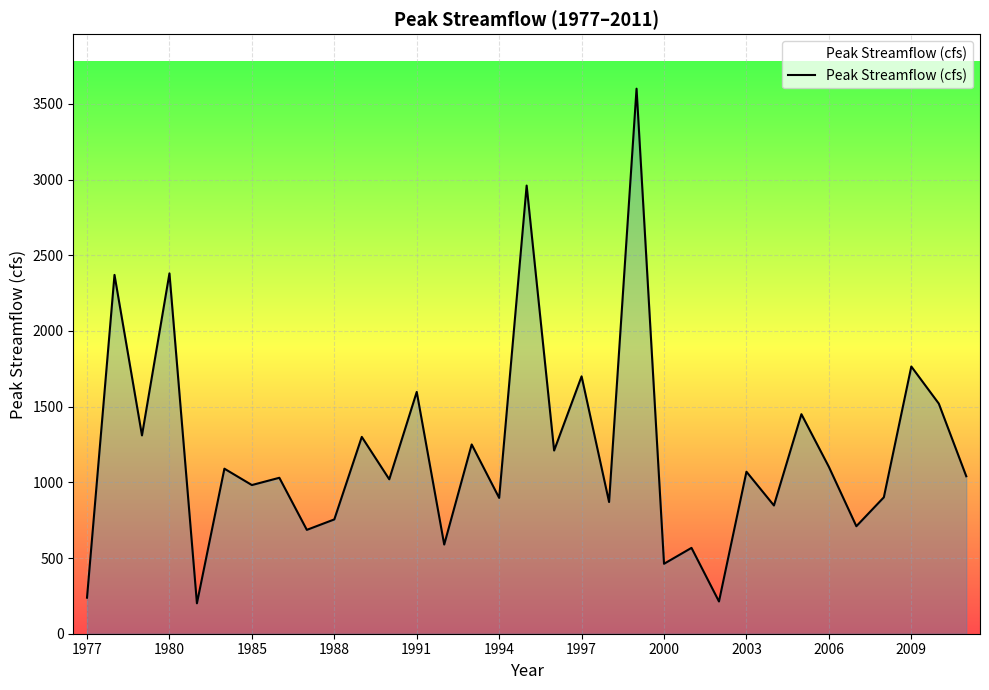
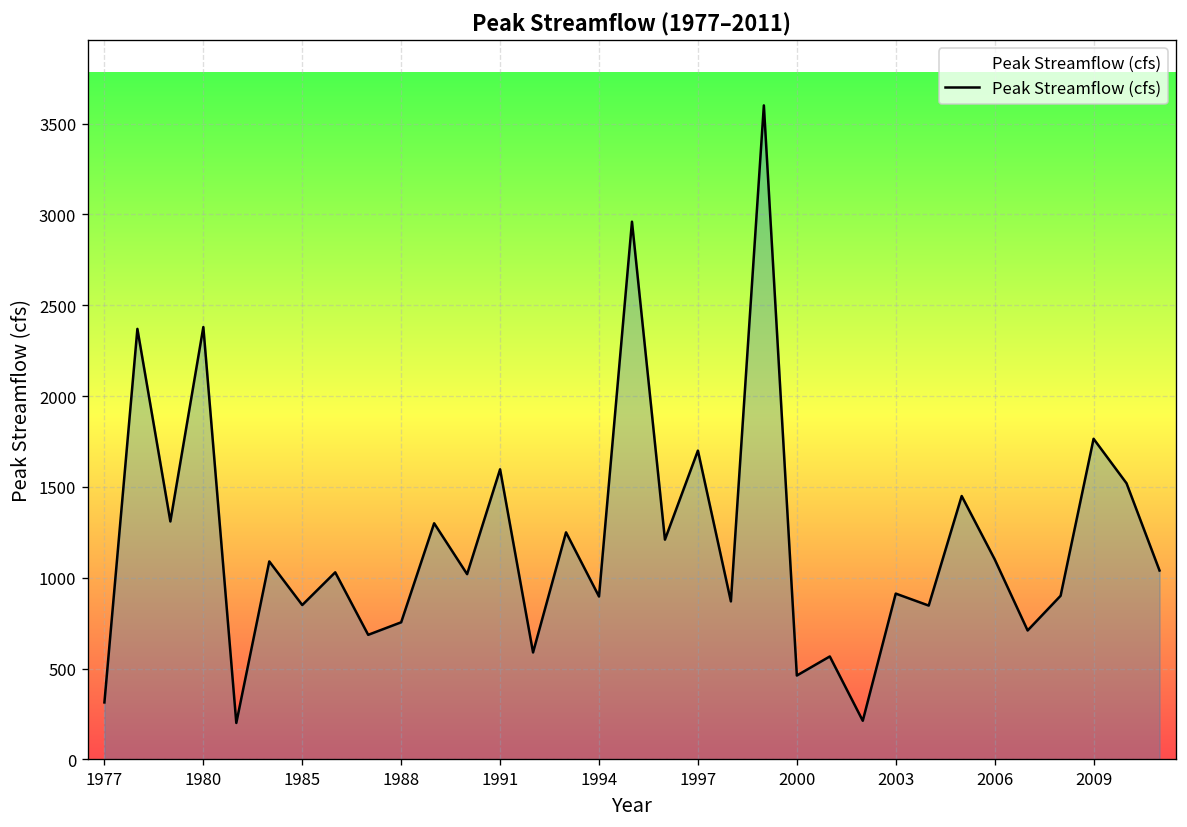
1977: 240 -> 310
1985: 980 -> 850
2003: 1070 -> 910
